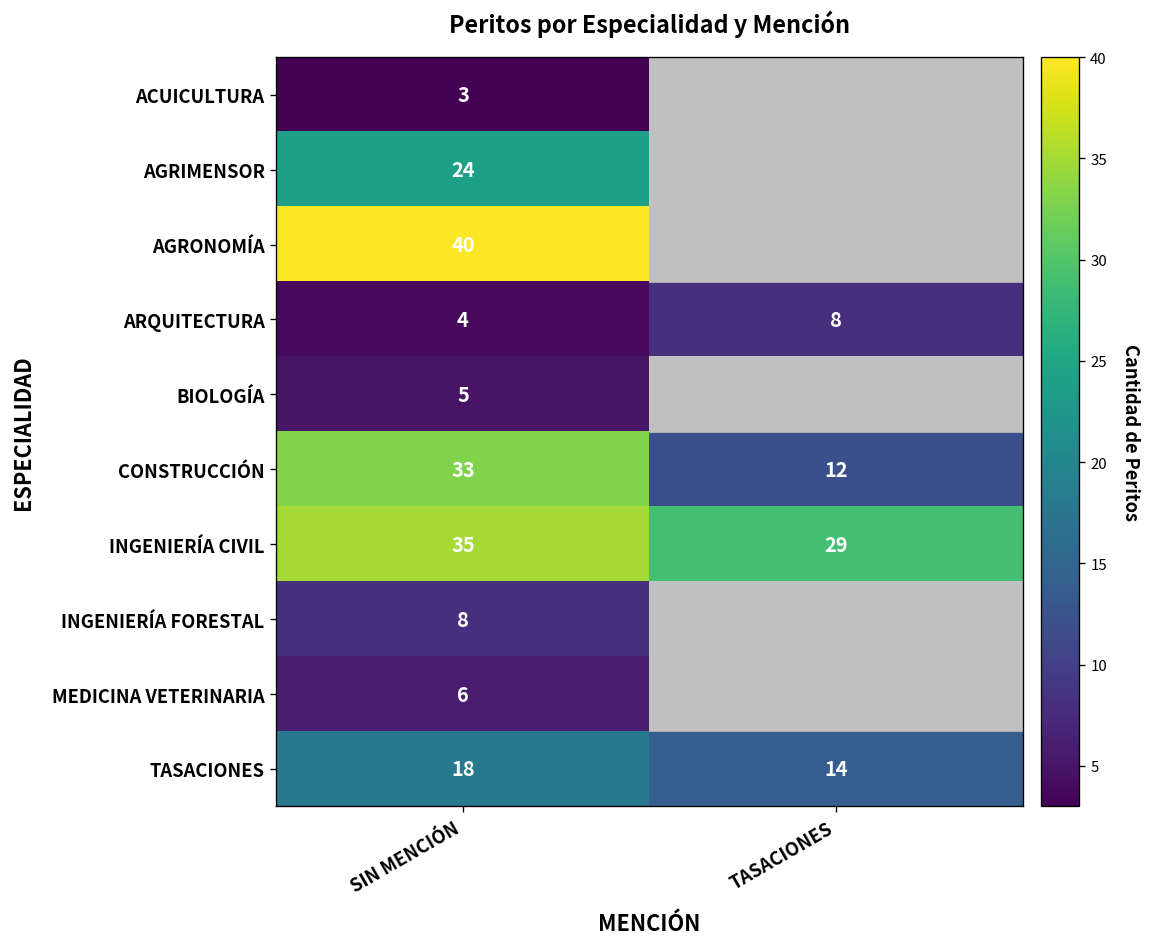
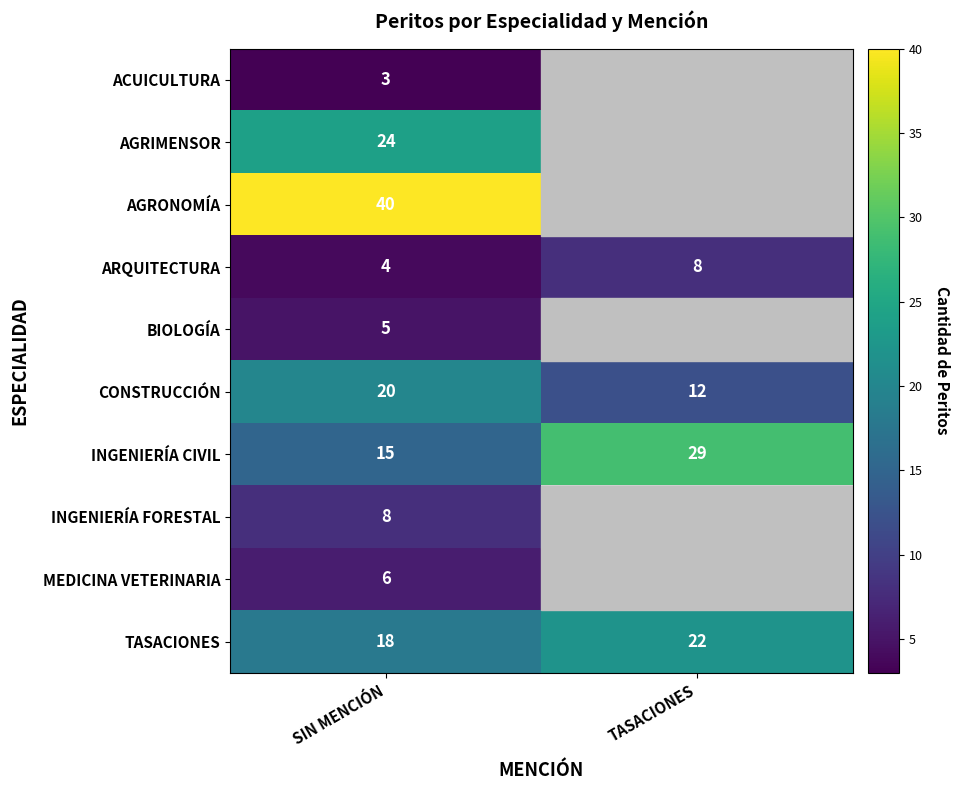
CONSTRUCCIÓN, SIN MENCIÓN: 33 -> 20
INGENIERÍA CIVIL, SIN MENCIÓN: 35 -> 15
TASACIONES, TASACIONES: 14 -> 22
